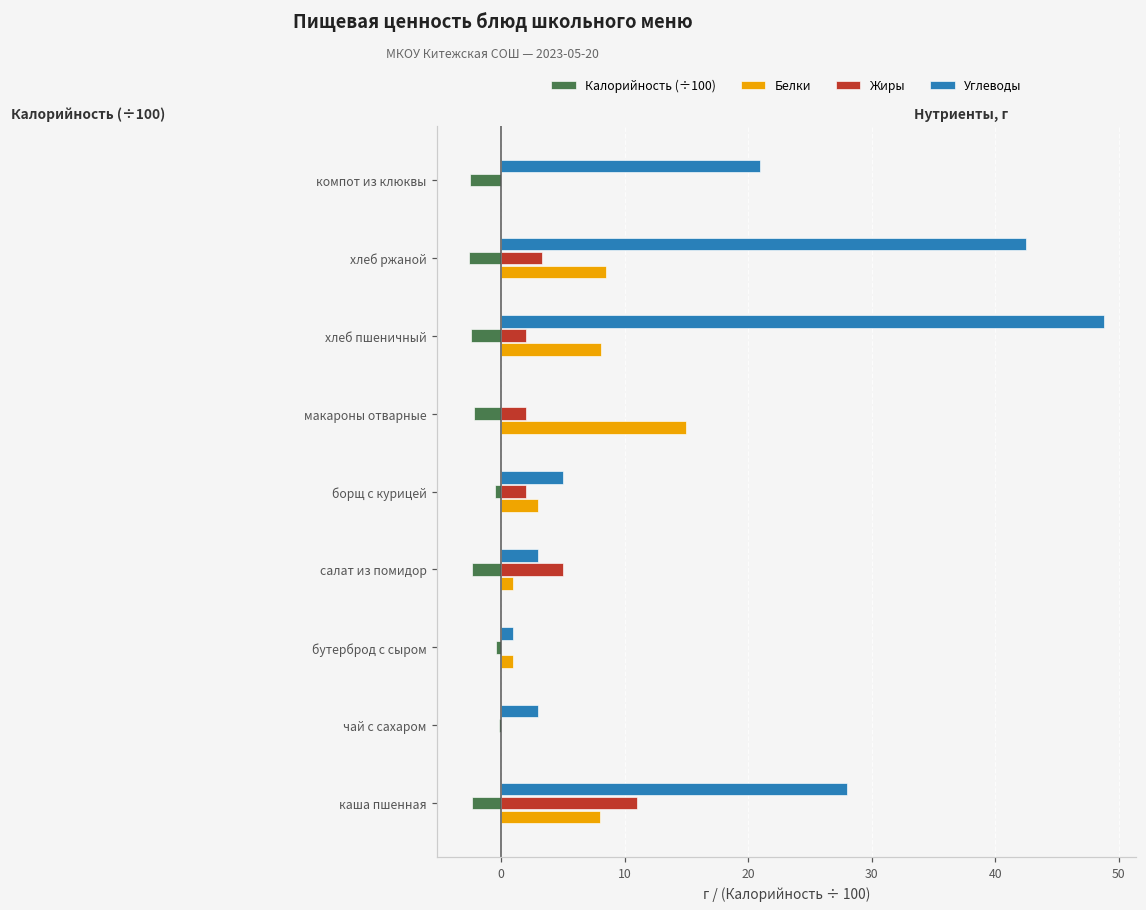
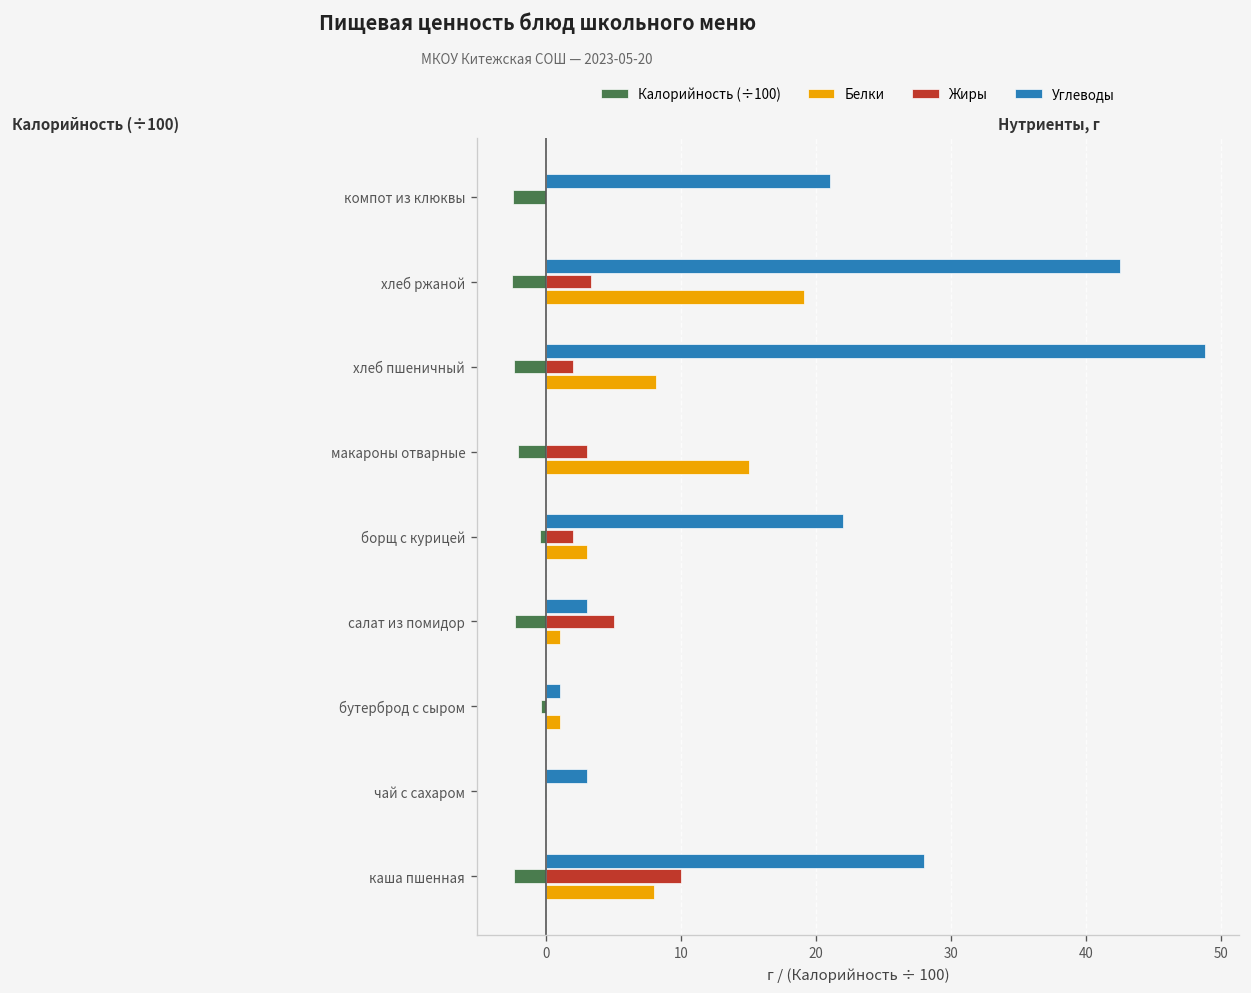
Белки, хлеб ржаной: 8.5 -> 19.1
Жиры, макароны отварные: 2 -> 3
Углеводы, борщ с курицей: 5 -> 22
Жиры, каша пшенная: 11 -> 10
